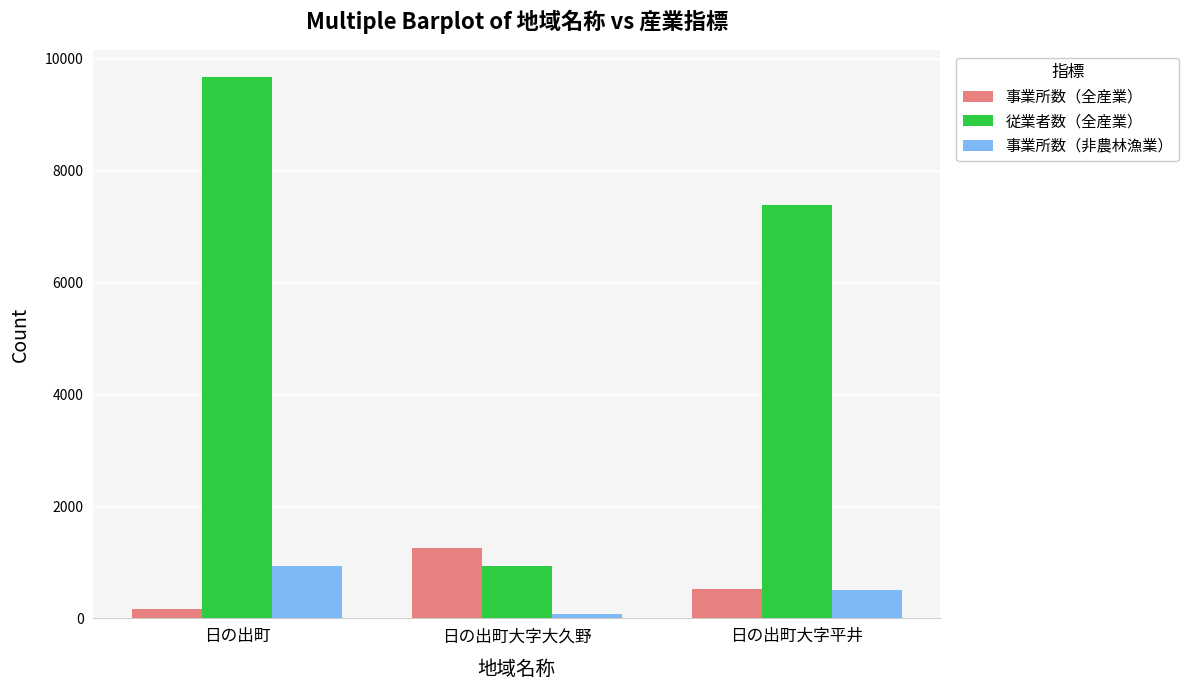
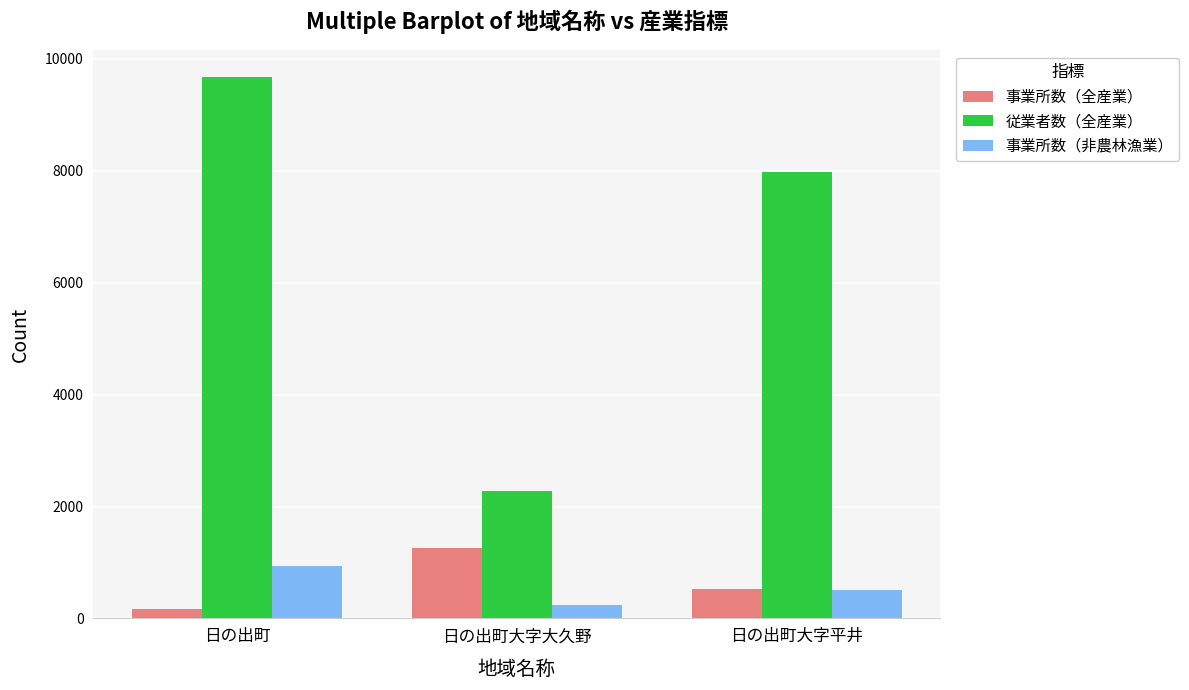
従業者数（全産業）, 日の出町大字大久野: 900 -> 2300
事業所数（非農林漁業）, 日の出町大字大久野: 100 -> 200
従業者数（全産業）, 日の出町大字平井: 7400 -> 8000
